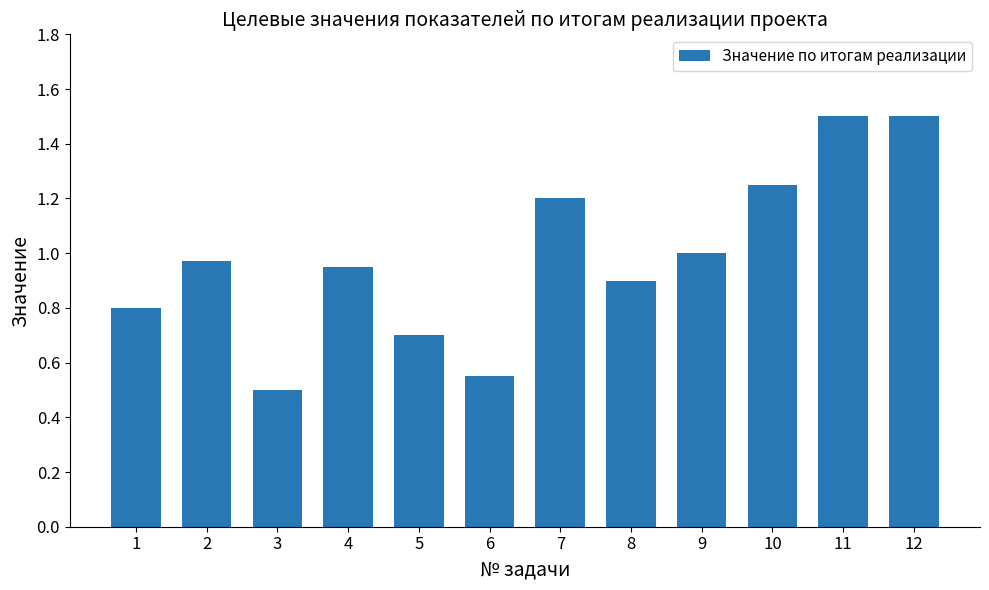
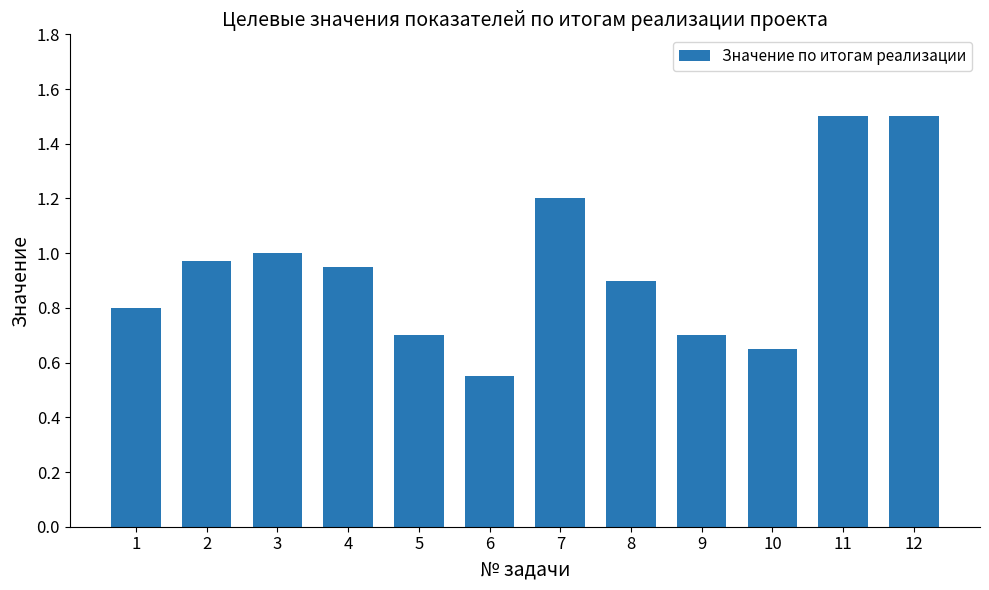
3: 0.5 -> 1.0
9: 1.0 -> 0.7
10: 1.25 -> 0.65
